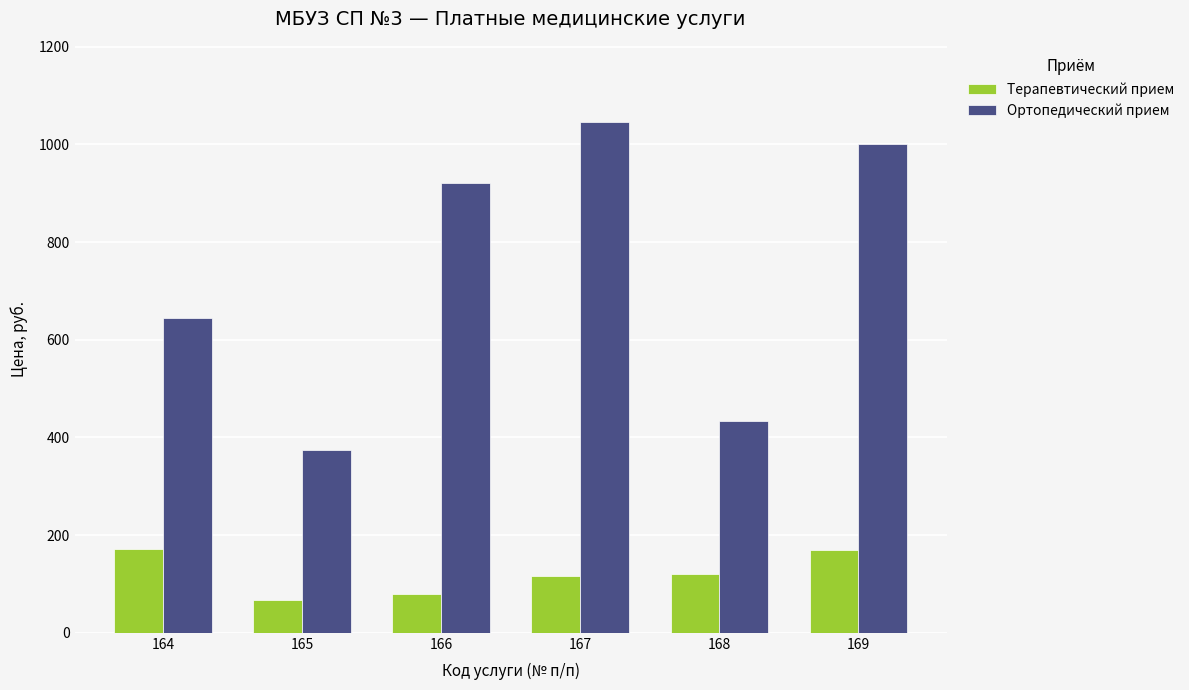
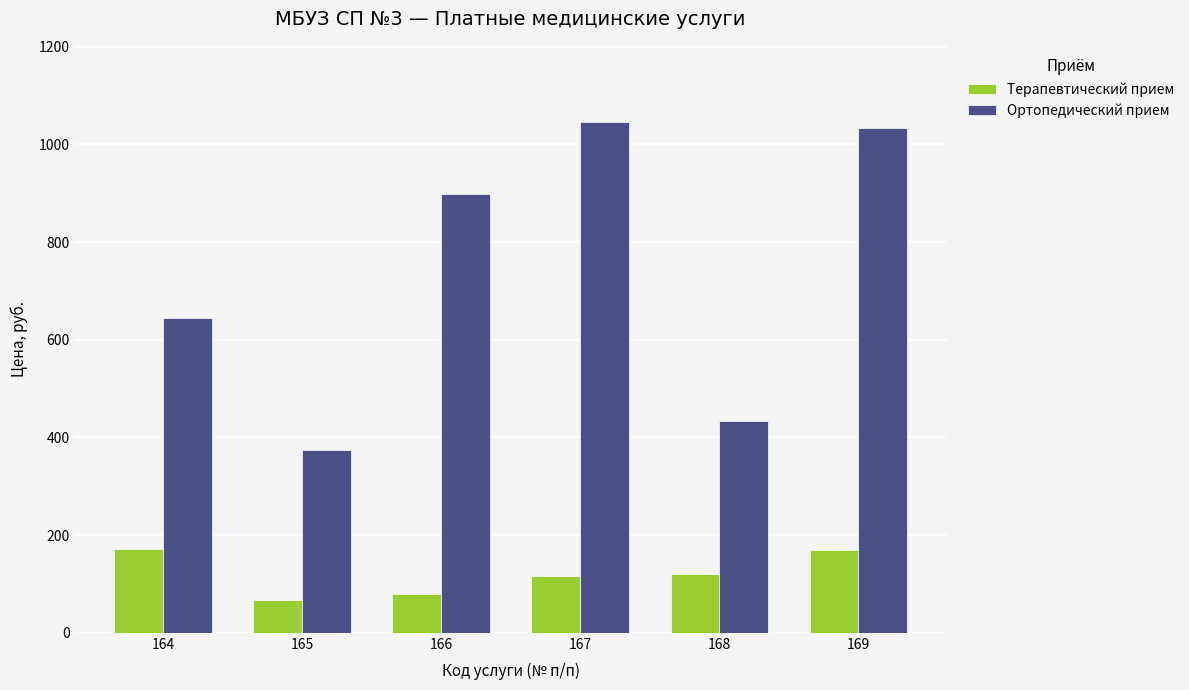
Ортопедический прием, 166: 920 -> 900
Ортопедический прием, 169: 1000 -> 1030
